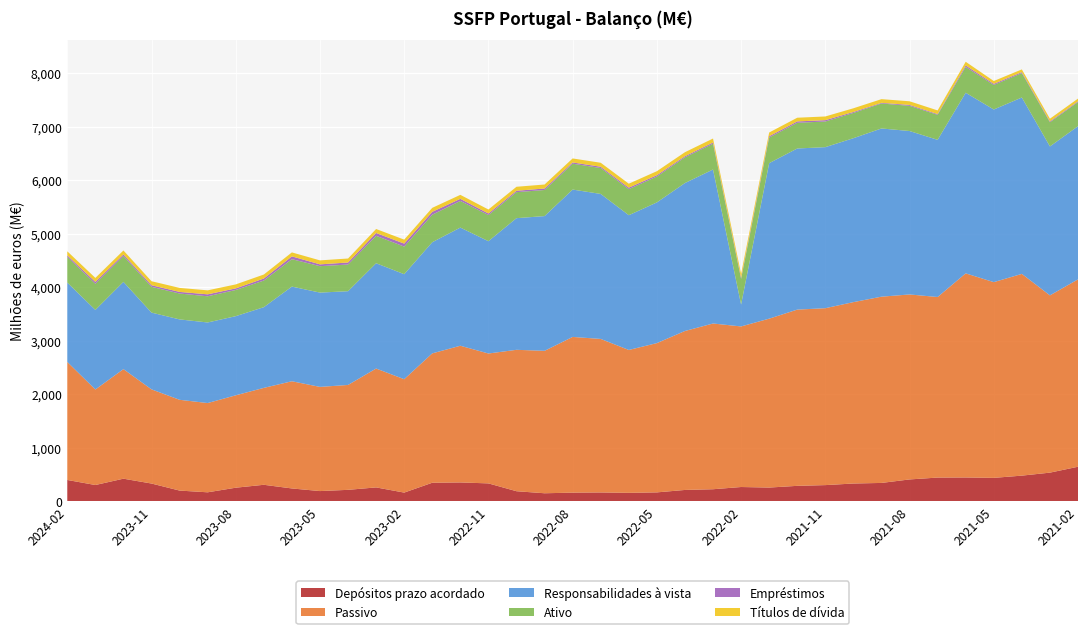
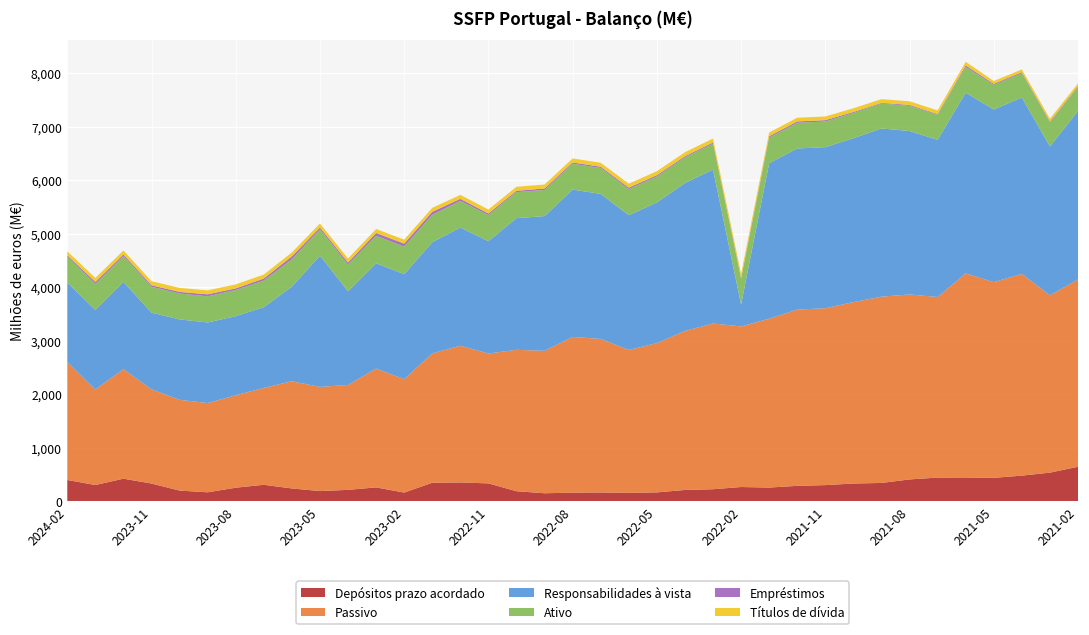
Responsabilidades à vista, 2023-05: 1,800 -> 2,500
Responsabilidades à vista, 2021-02: 2,900 -> 3,100
